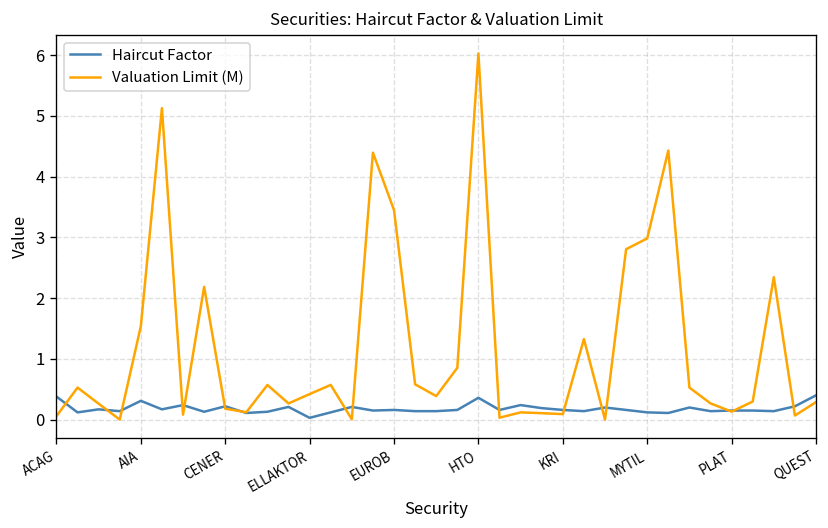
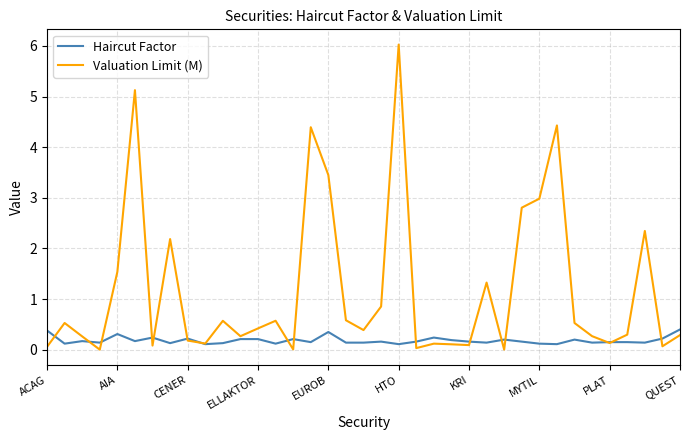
Haircut Factor, ELLAKTOR: 0.0 -> 0.2
Haircut Factor, EUROB: 0.2 -> 0.4
Haircut Factor, HTO: 0.4 -> 0.1
